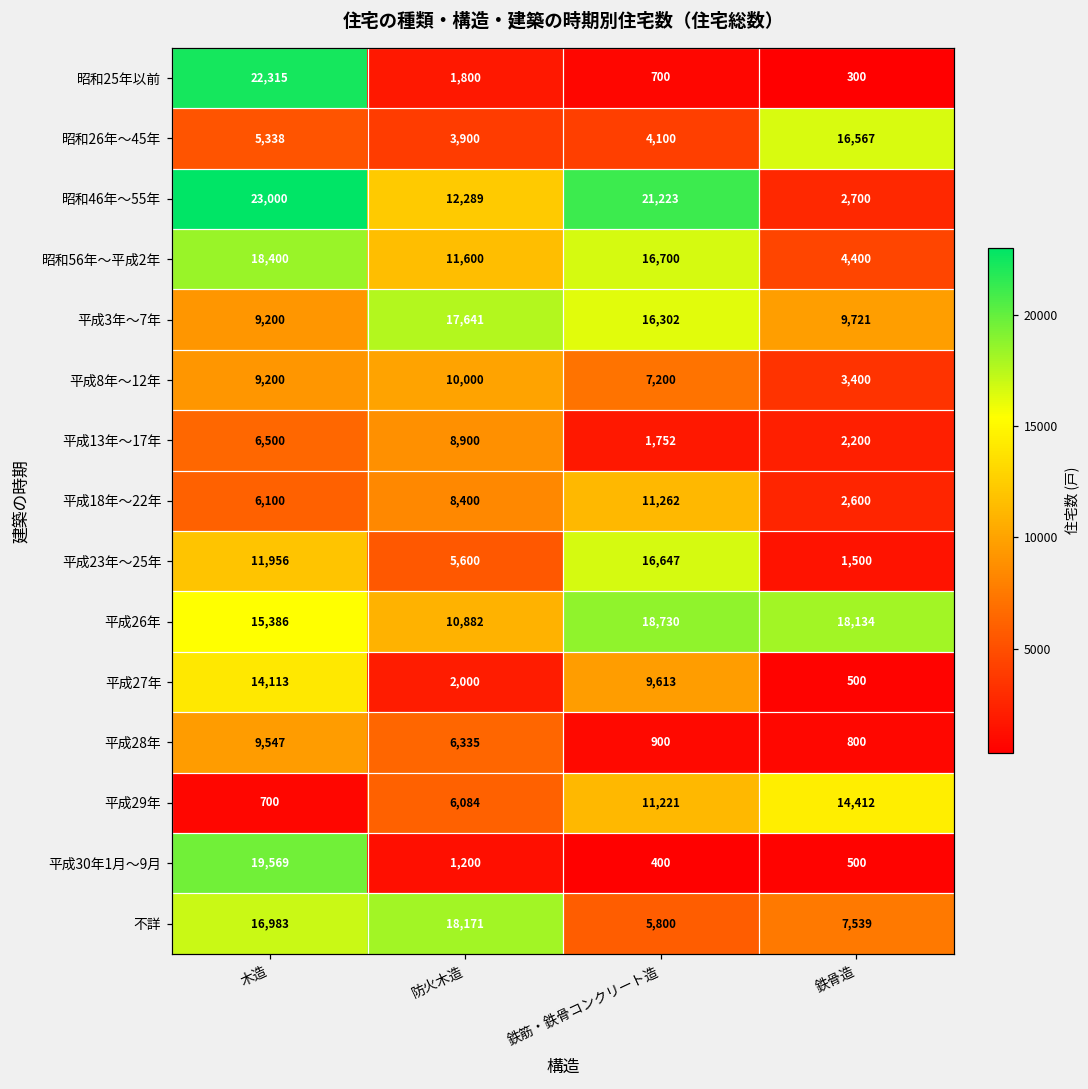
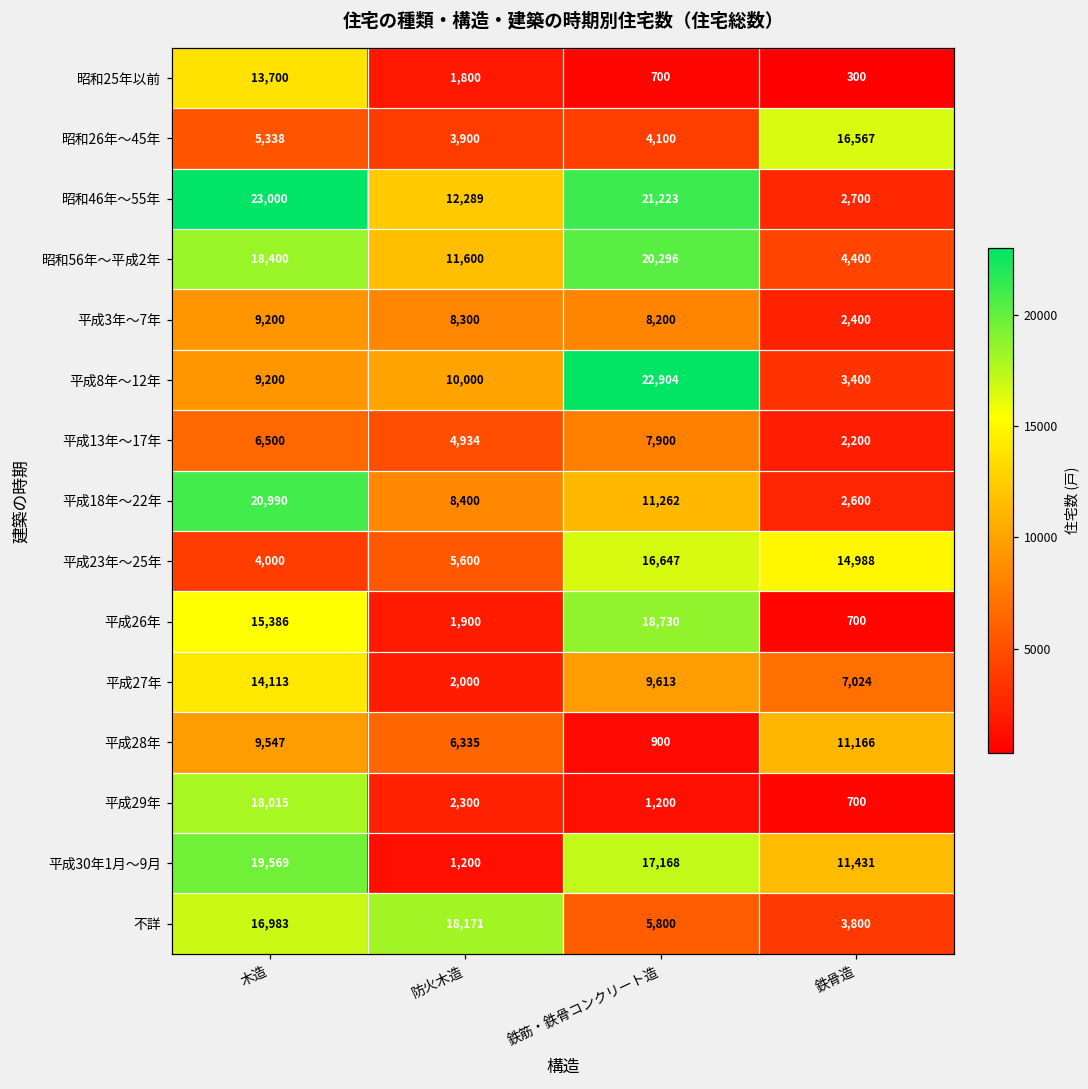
昭和25年以前, 木造: 22,315 -> 13,700
昭和56年～平成2年, 鉄筋・鉄骨コンクリート造: 16,700 -> 20,296
平成3年～7年, 防火木造: 17,641 -> 8,300
平成3年～7年, 鉄筋・鉄骨コンクリート造: 16,302 -> 8,200
平成3年～7年, 鉄骨造: 9,721 -> 2,400
平成8年～12年, 鉄筋・鉄骨コンクリート造: 7,200 -> 22,904
平成13年～17年, 防火木造: 8,900 -> 4,934
平成13年～17年, 鉄筋・鉄骨コンクリート造: 1,752 -> 7,900
平成18年～22年, 木造: 6,100 -> 20,990
平成23年～25年, 木造: 11,956 -> 4,000
平成23年～25年, 鉄骨造: 1,500 -> 14,988
平成26年, 防火木造: 10,882 -> 1,900
平成26年, 鉄骨造: 18,134 -> 700
平成27年, 鉄骨造: 500 -> 7,024
平成28年, 鉄骨造: 800 -> 11,166
平成29年, 木造: 700 -> 18,015
平成29年, 防火木造: 6,084 -> 2,300
平成29年, 鉄筋・鉄骨コンクリート造: 11,221 -> 1,200
平成29年, 鉄骨造: 14,412 -> 700
平成30年1月～9月, 鉄筋・鉄骨コンクリート造: 400 -> 17,168
平成30年1月～9月, 鉄骨造: 500 -> 11,431
不詳, 鉄骨造: 7,539 -> 3,800
